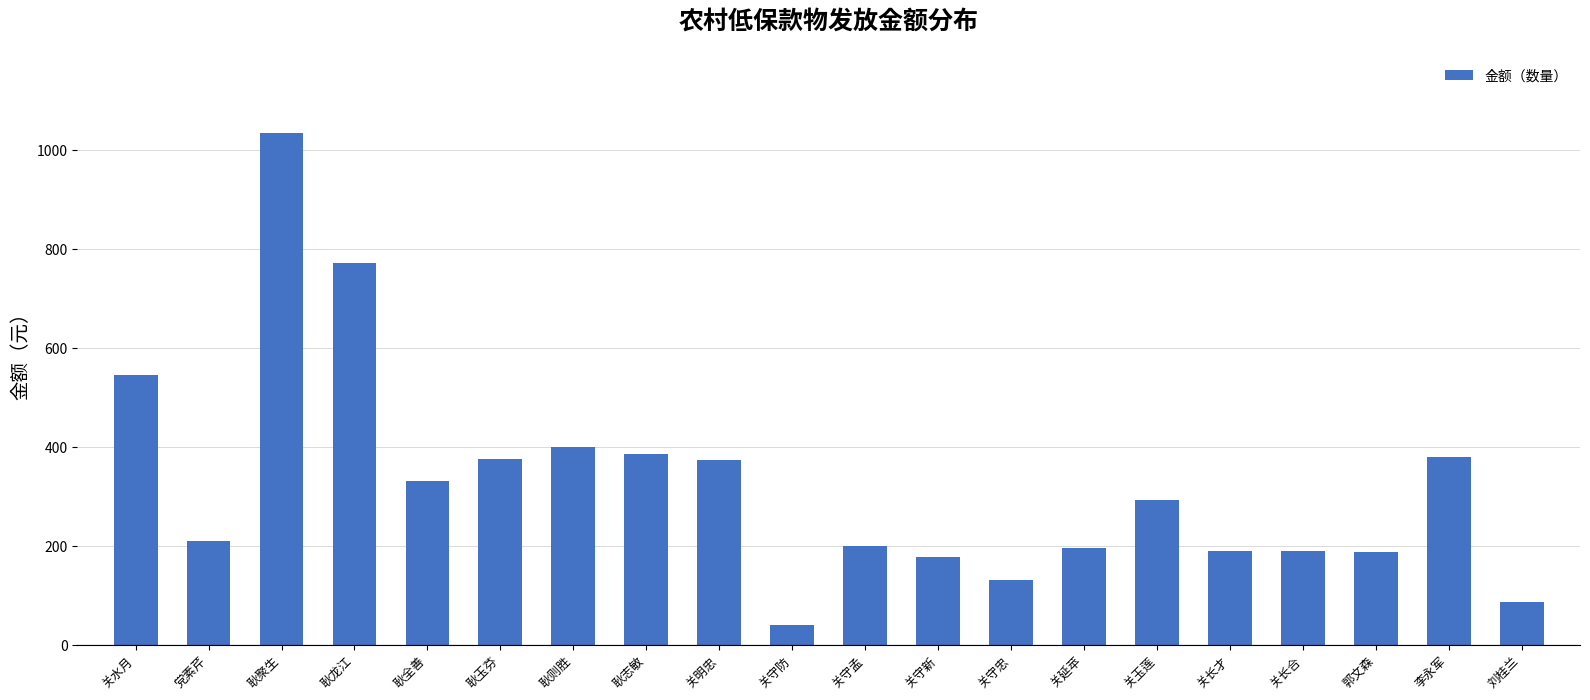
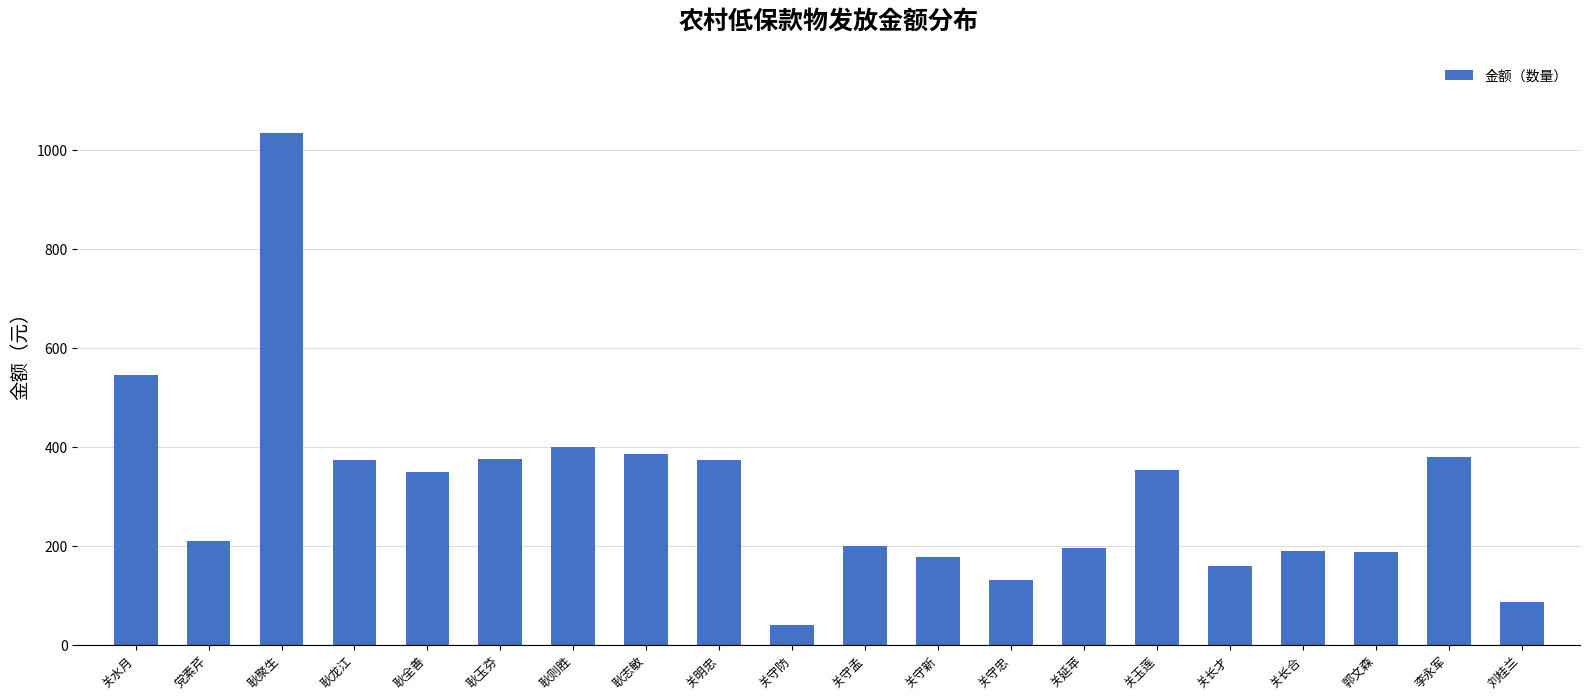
耿龙江: 770 -> 370
耿全善: 330 -> 350
关玉莲: 290 -> 350
关长才: 190 -> 160
